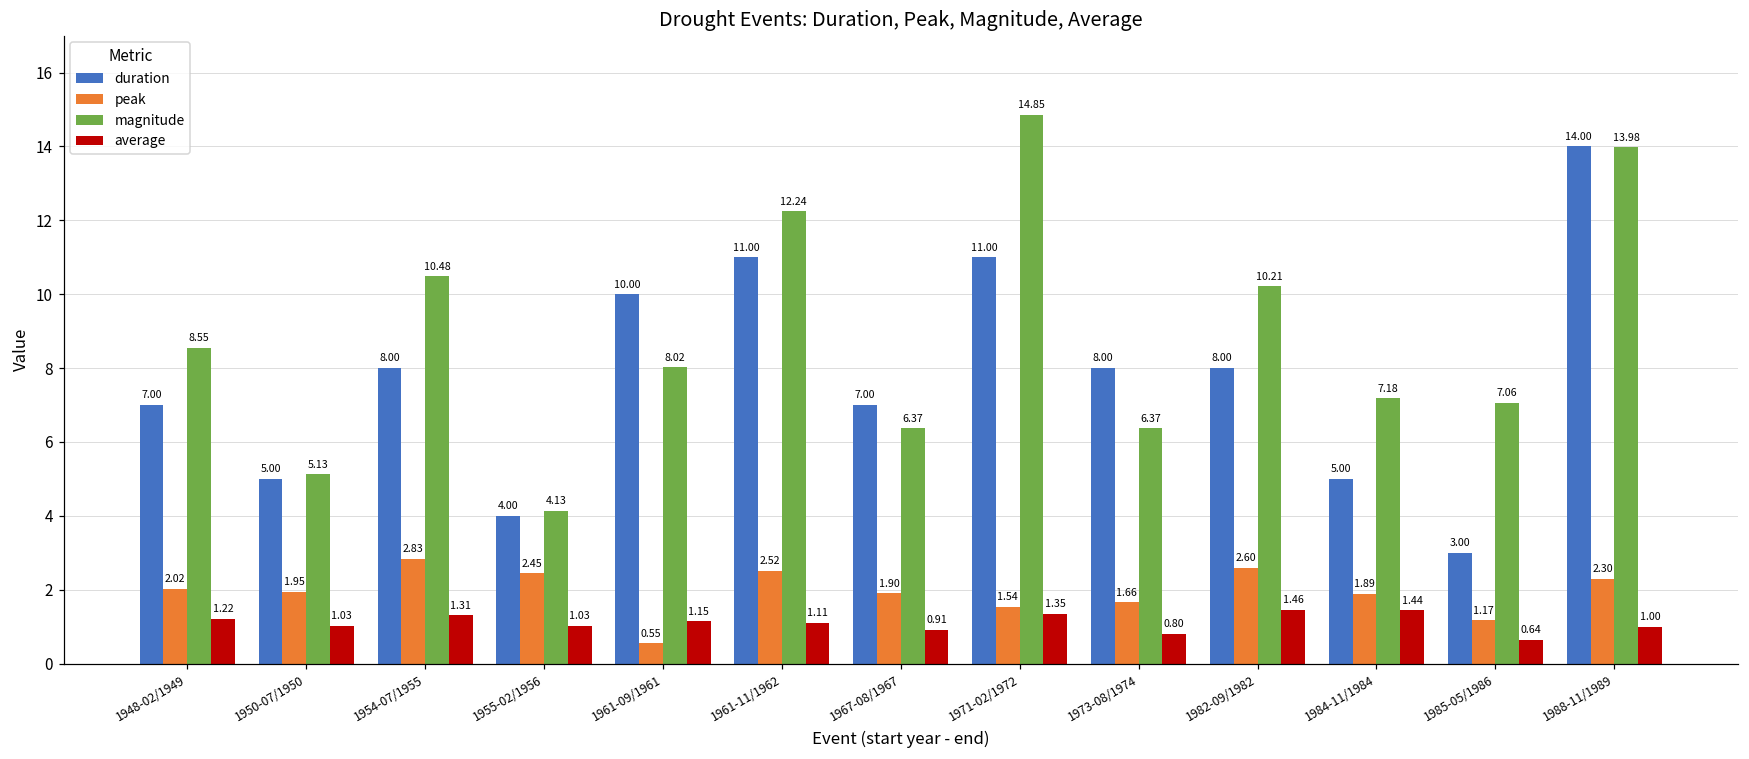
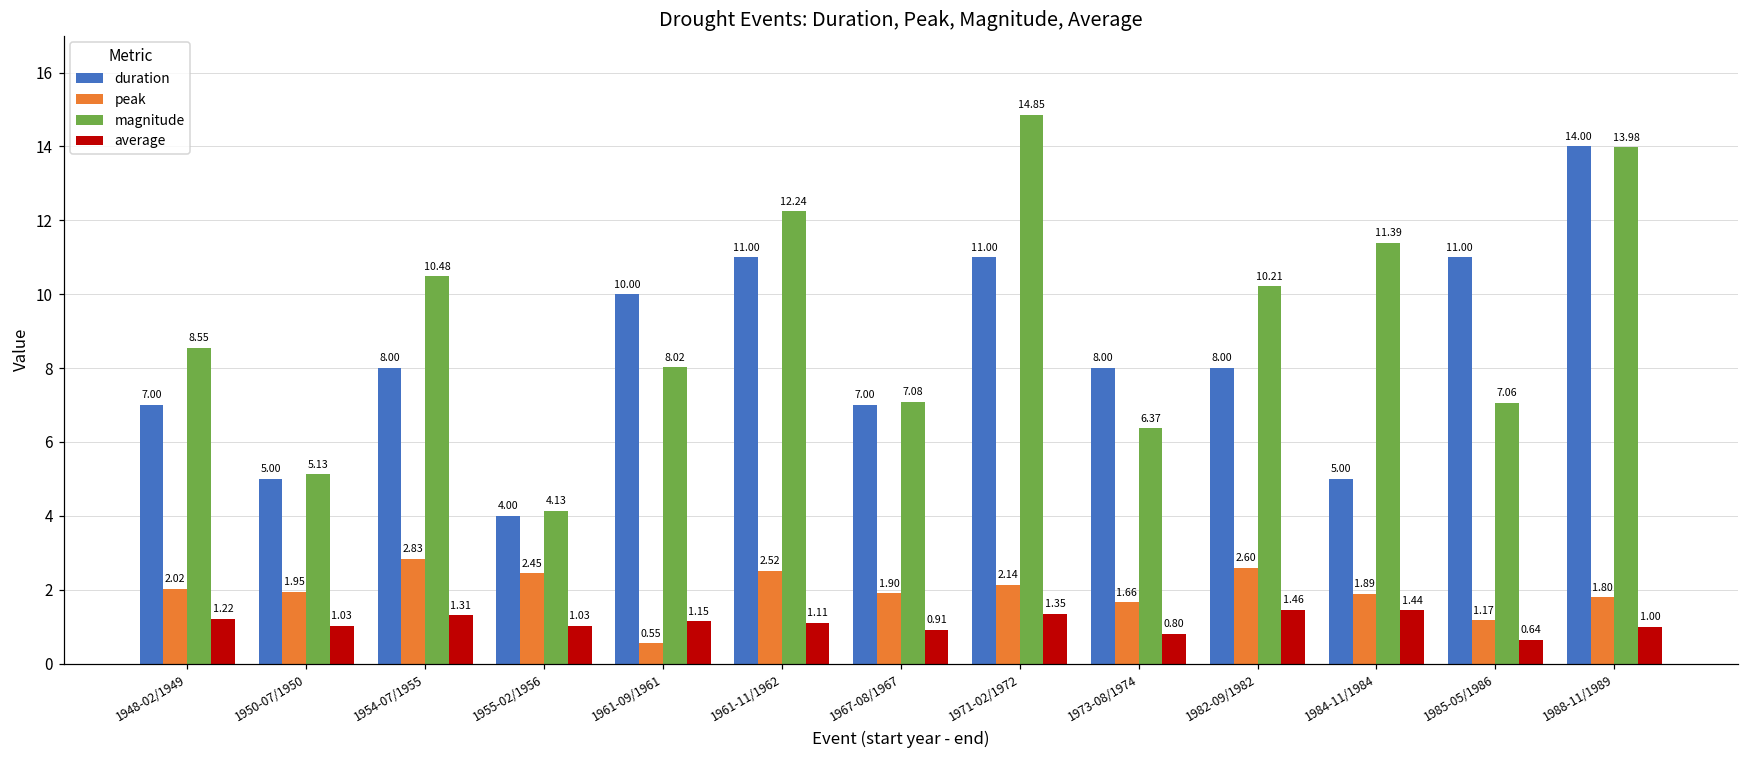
magnitude, 1967-08/1967: 6.37 -> 7.08
peak, 1971-02/1972: 1.54 -> 2.14
magnitude, 1984-11/1984: 7.18 -> 11.39
duration, 1985-05/1986: 3.00 -> 11.00
peak, 1988-11/1989: 2.30 -> 1.80
